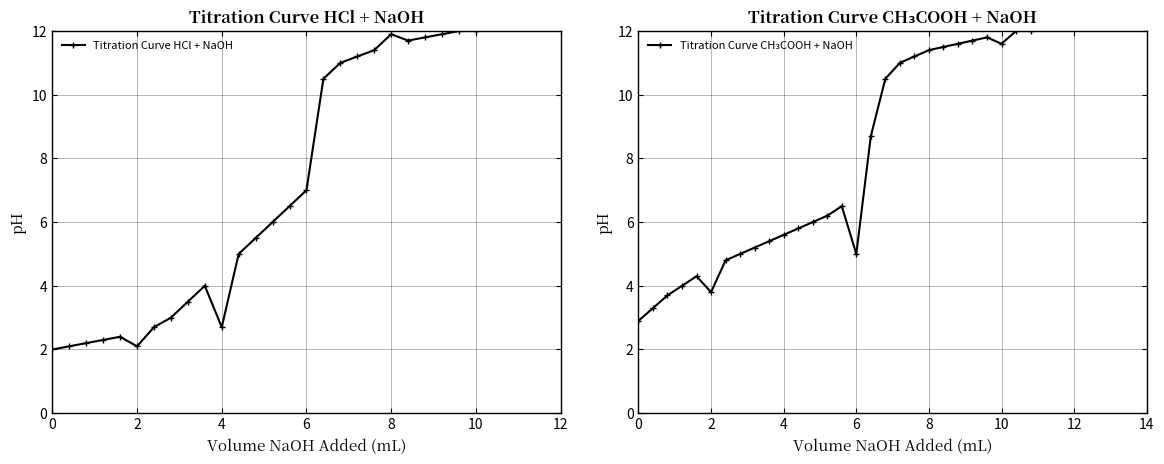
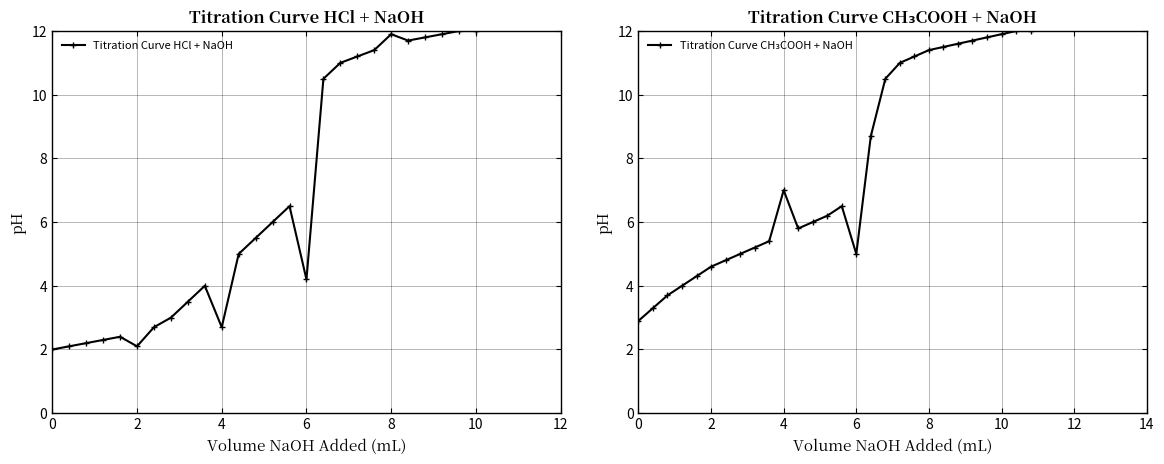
Titration Curve HCl + NaOH, 6: 7.0 -> 4.2
Titration Curve CH₃COOH + NaOH, 2: 3.8 -> 4.6
Titration Curve CH₃COOH + NaOH, 4: 5.6 -> 7.0
Titration Curve CH₃COOH + NaOH, 10: 11.6 -> 11.9
